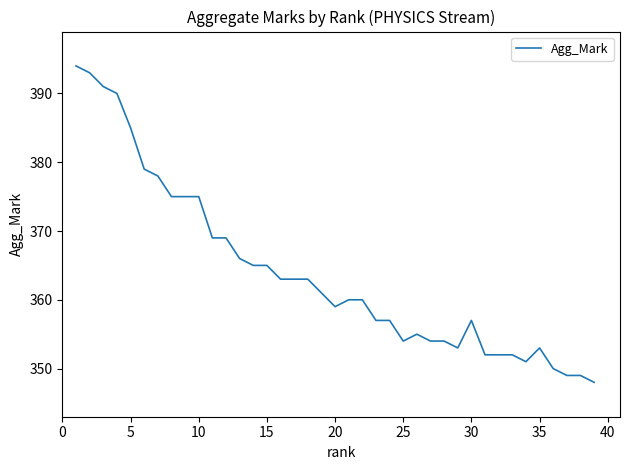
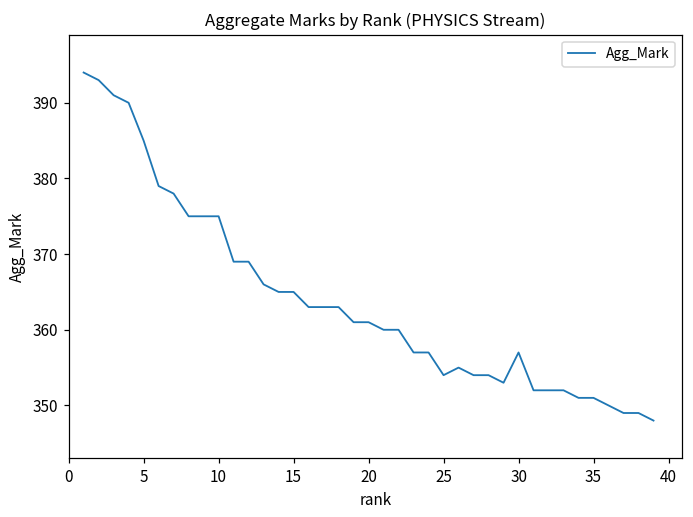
20: 359 -> 361
35: 353 -> 351
